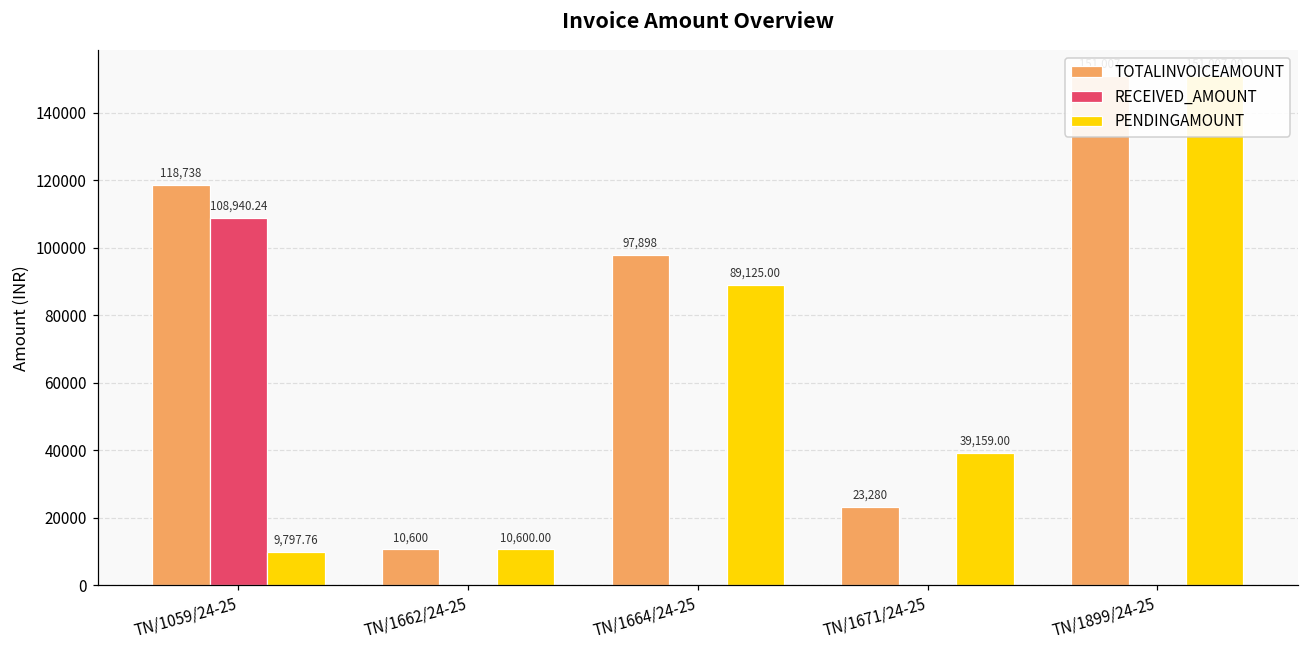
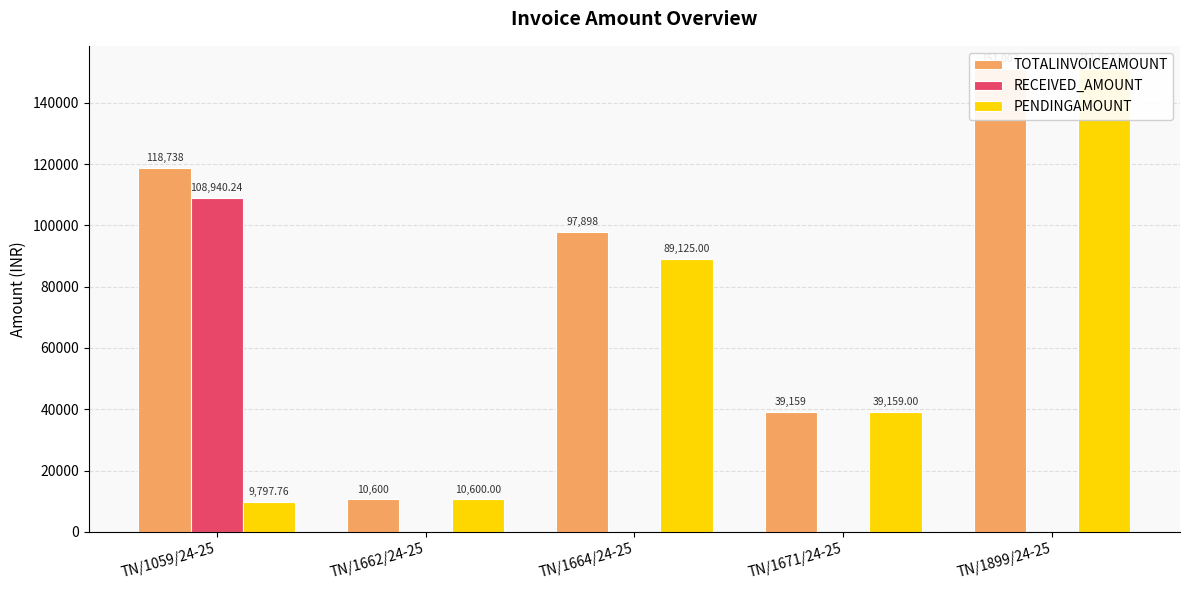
TOTALINVOICEAMOUNT, TN/1671/24-25: 23,280 -> 39,159
